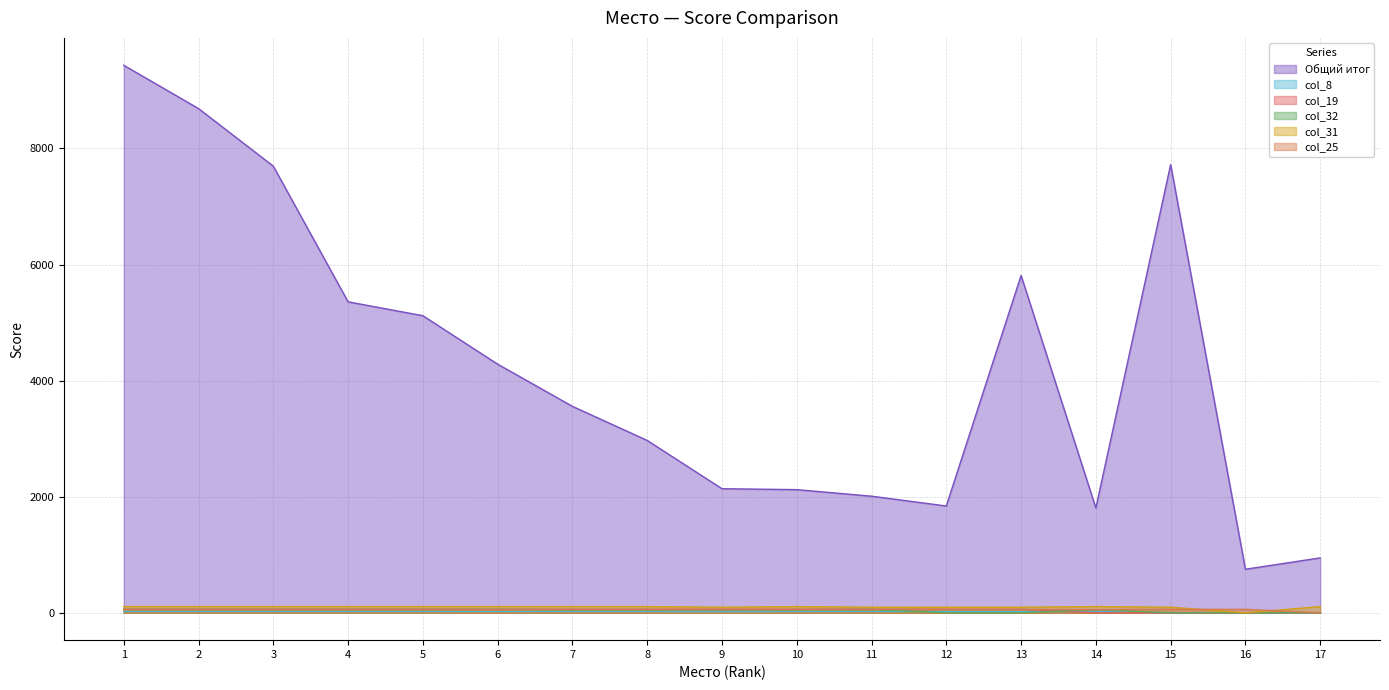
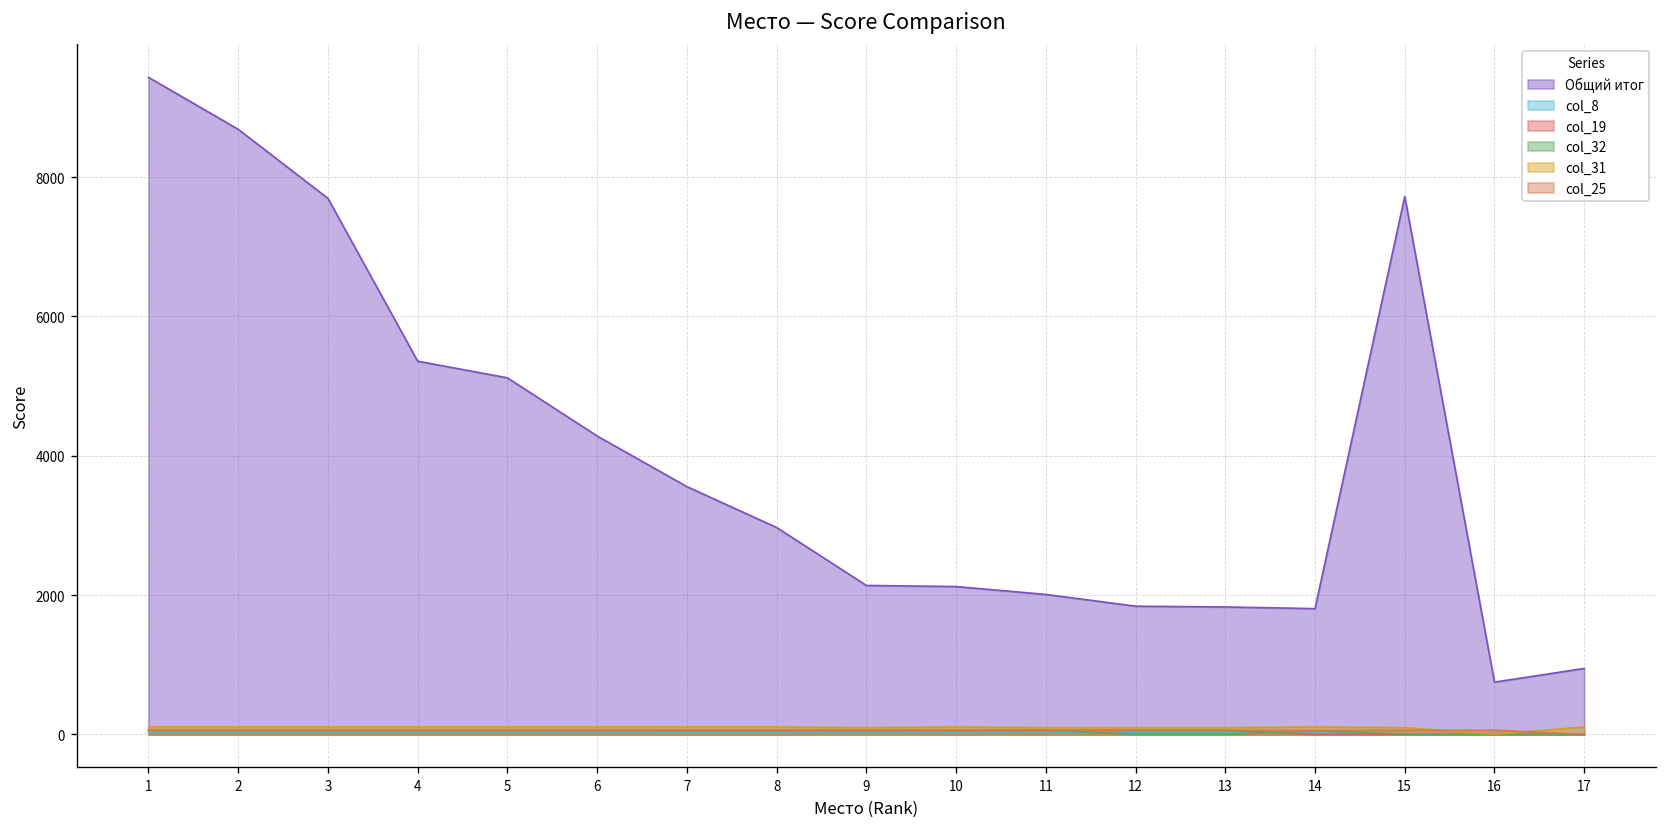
Общий итог, 13: 5800 -> 1800
